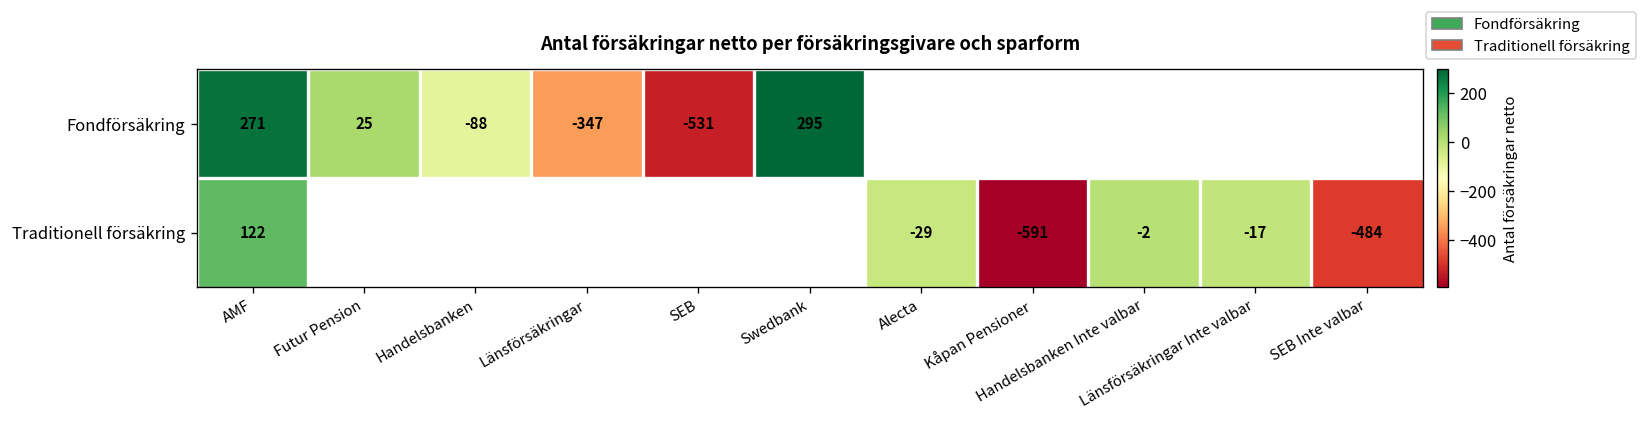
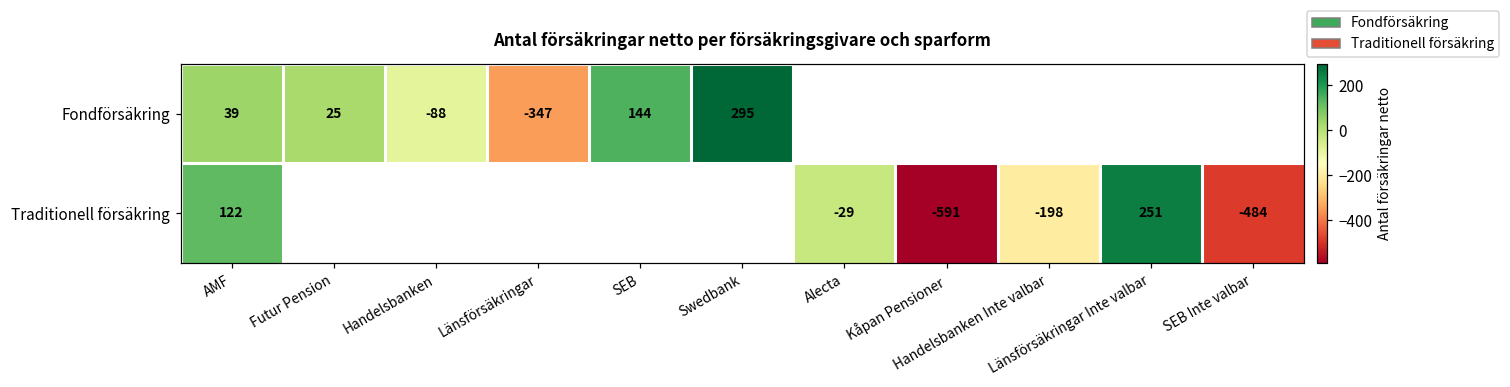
Fondförsäkring, AMF: 271 -> 39
Fondförsäkring, SEB: -531 -> 144
Traditionell försäkring, Handelsbanken Inte valbar: -2 -> -198
Traditionell försäkring, Länsförsäkringar Inte valbar: -17 -> 251
